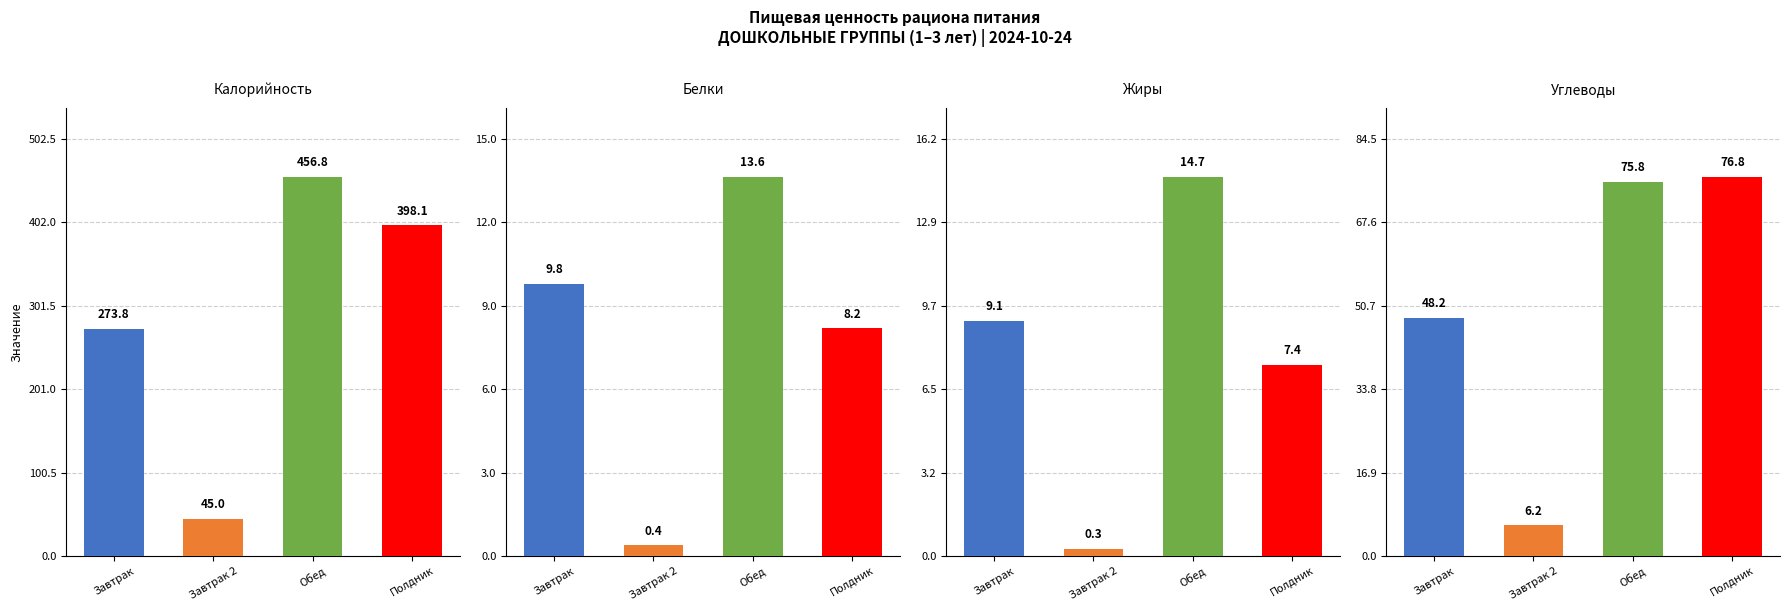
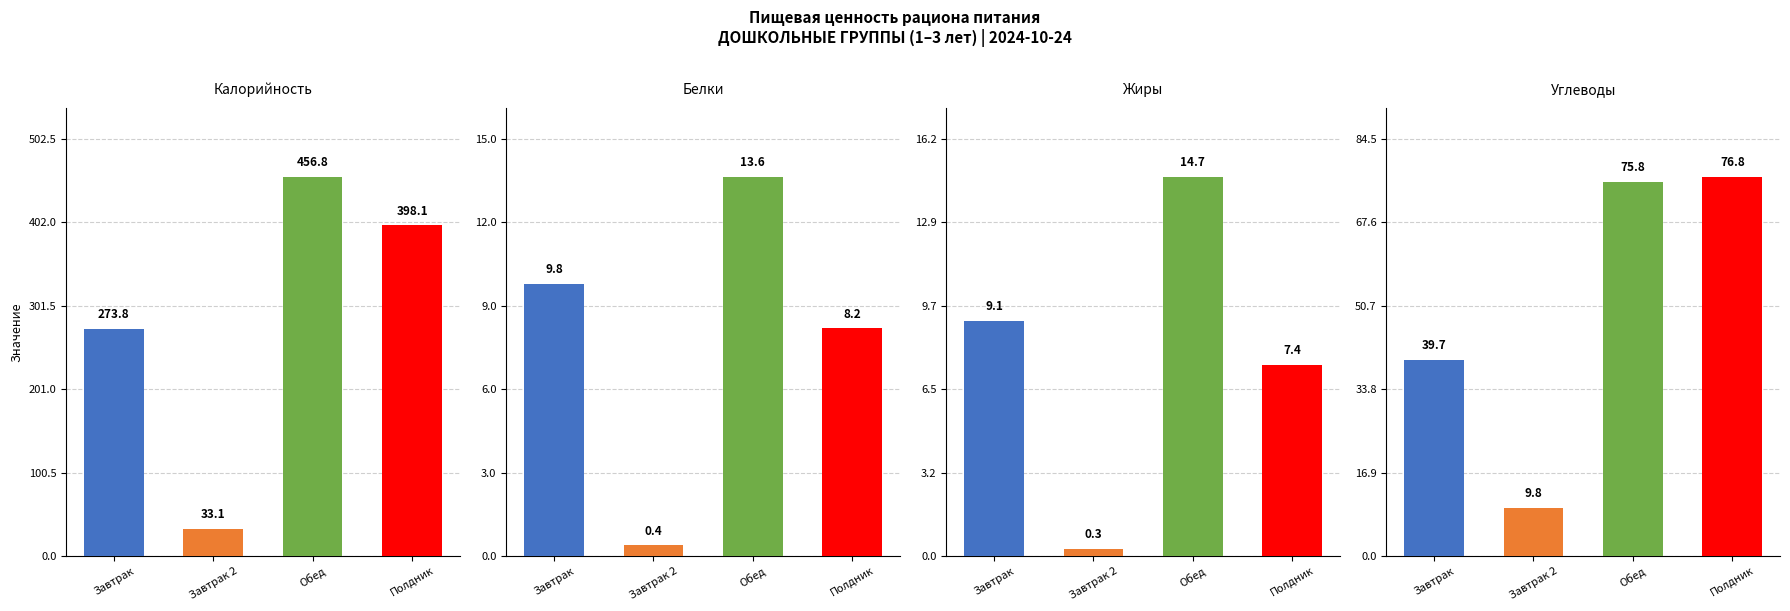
Калорийность, Завтрак 2: 45.0 -> 33.1
Углеводы, Завтрак: 48.2 -> 39.7
Углеводы, Завтрак 2: 6.2 -> 9.8
